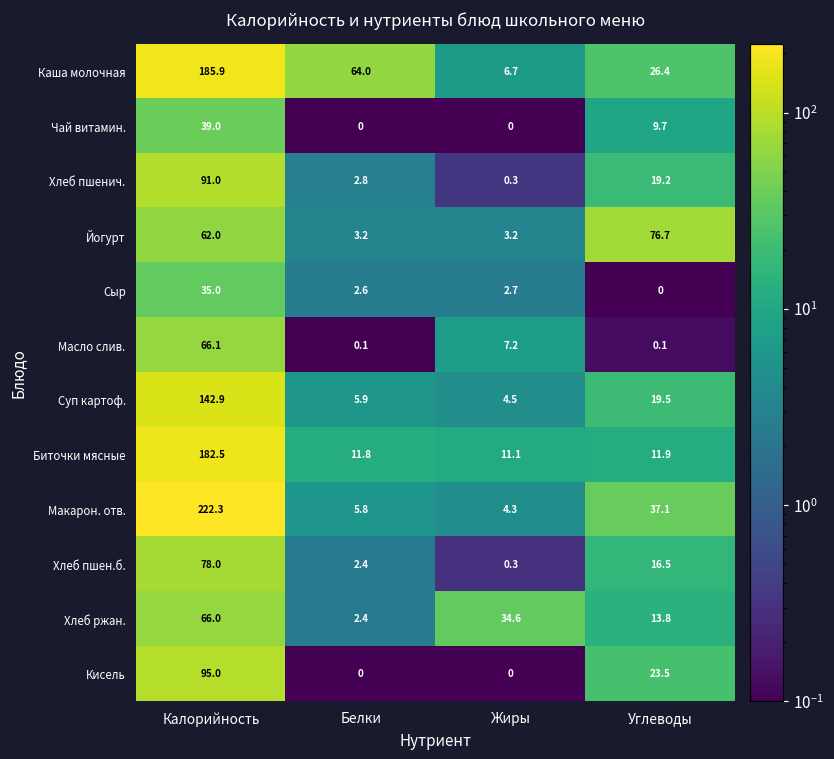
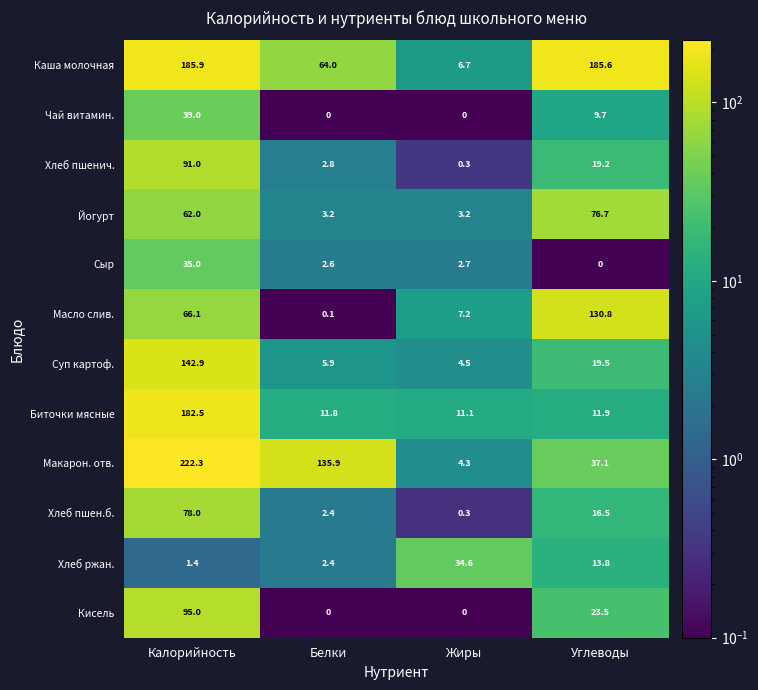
Каша молочная, Углеводы: 26.4 -> 185.6
Масло слив., Углеводы: 0.1 -> 130.8
Макарон. отв., Белки: 5.8 -> 135.9
Хлеб ржан., Калорийность: 66.0 -> 1.4
